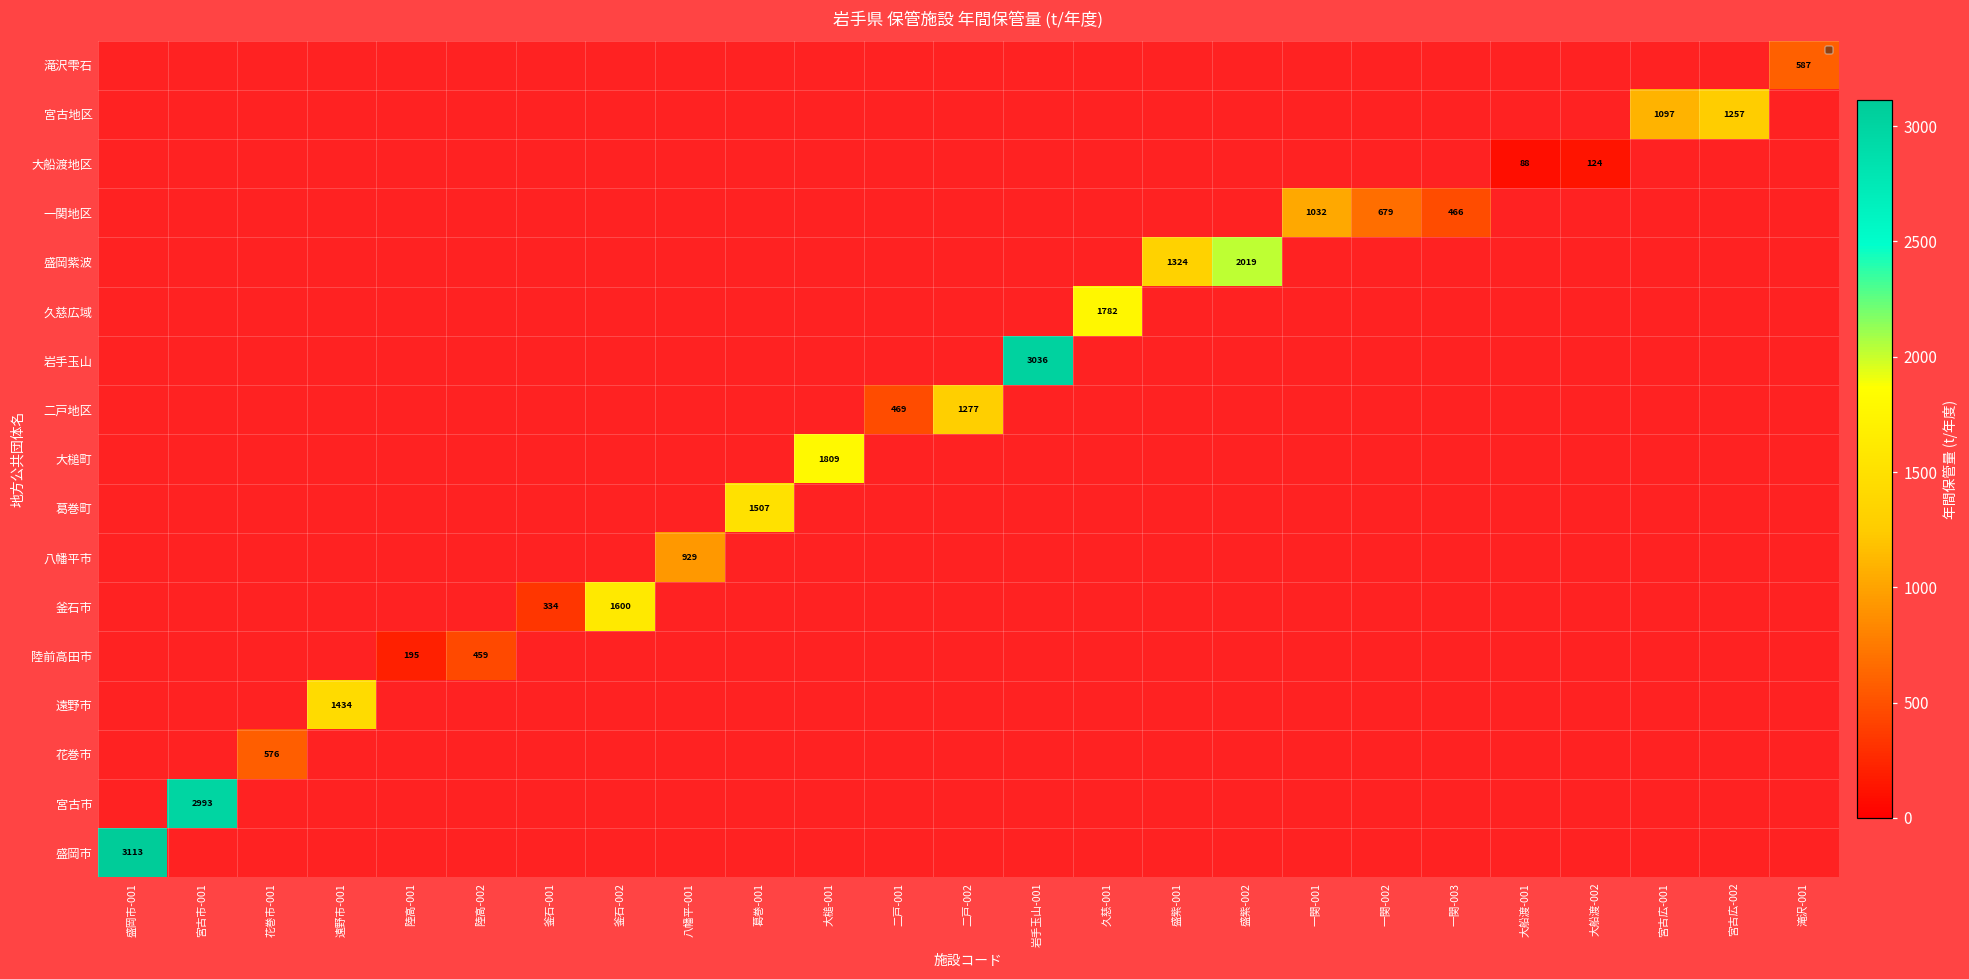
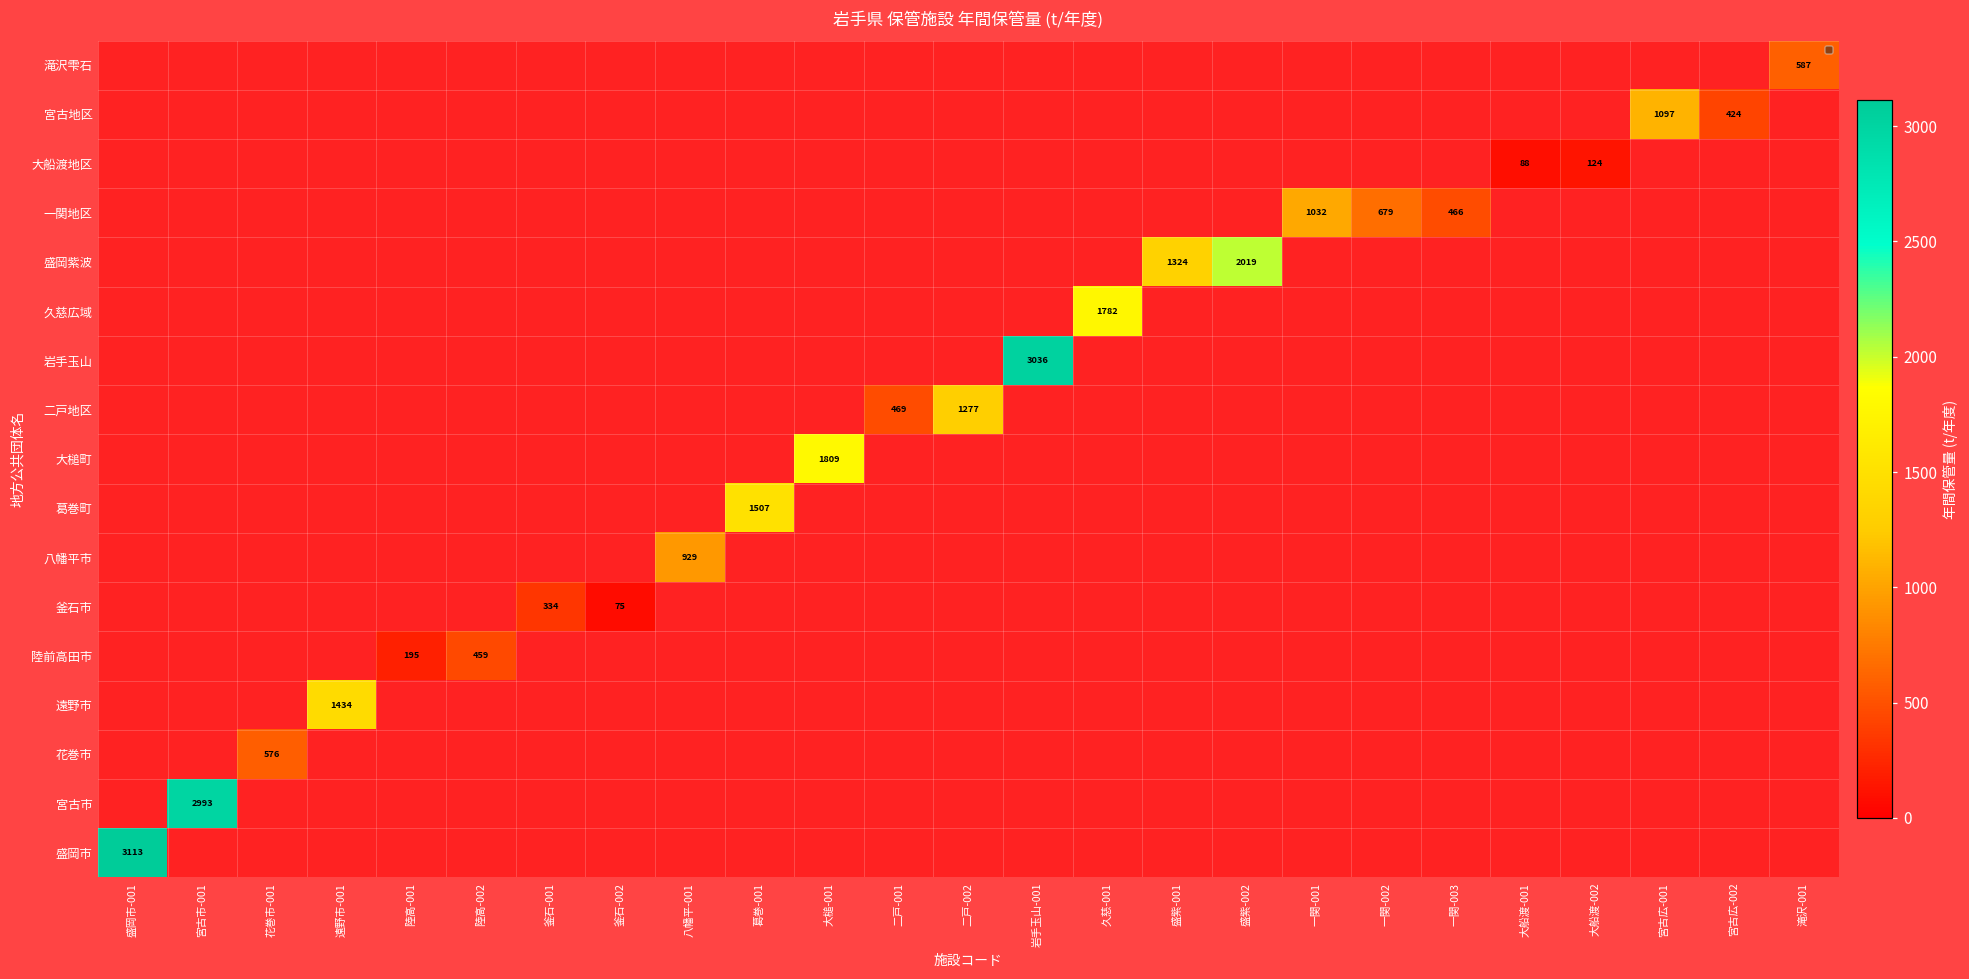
宮古地区, 宮古広-002: 1257 -> 424
釜石市, 釜石-002: 1600 -> 75
